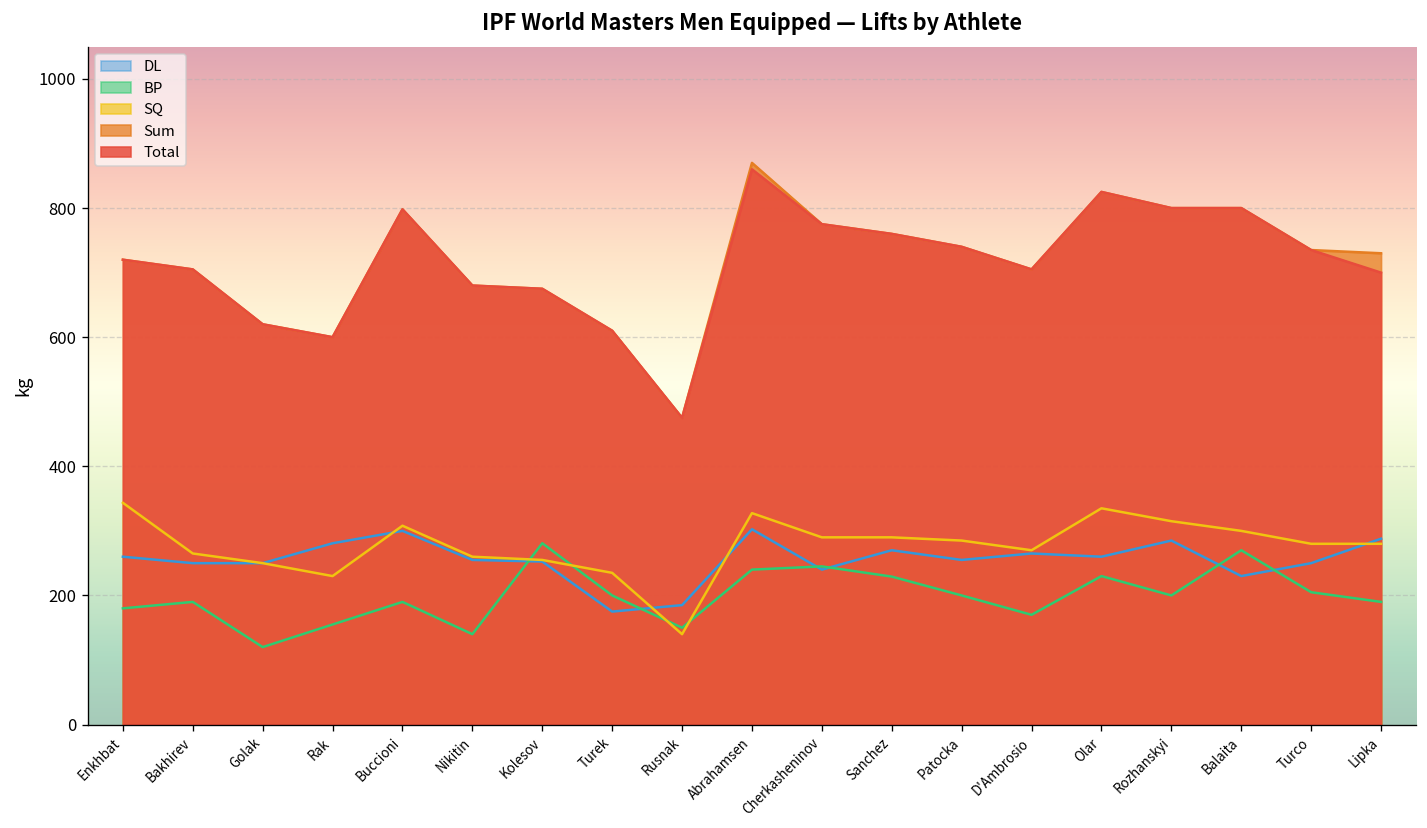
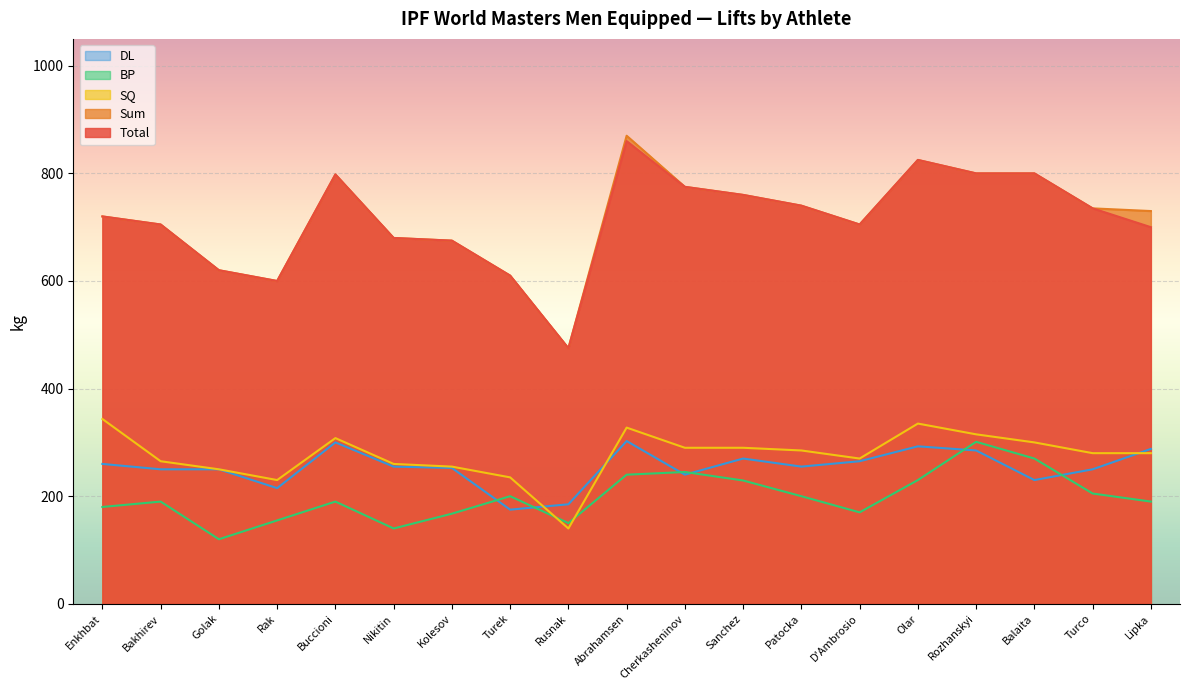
DL, Rak: 280 -> 220
BP, Kolesov: 280 -> 170
DL, Olar: 260 -> 290
BP, Rozhanskyi: 200 -> 300
